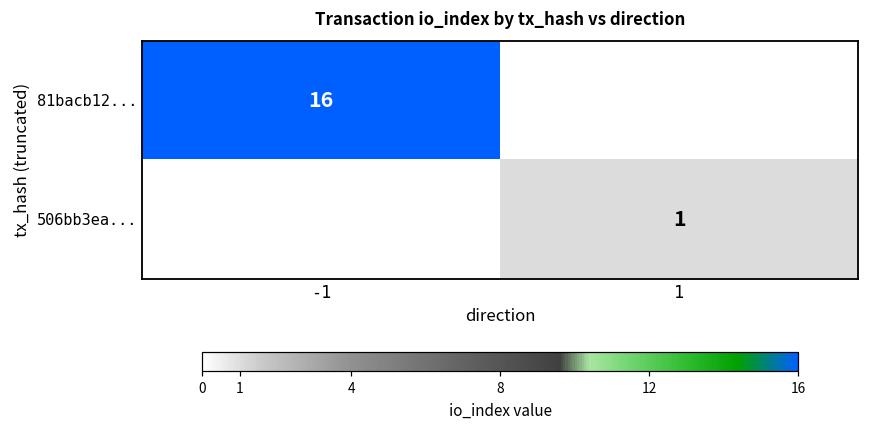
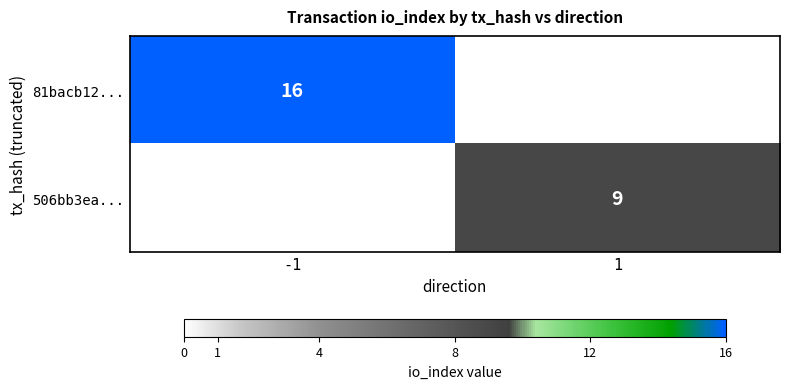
506bb3ea..., 1: 1 -> 9
